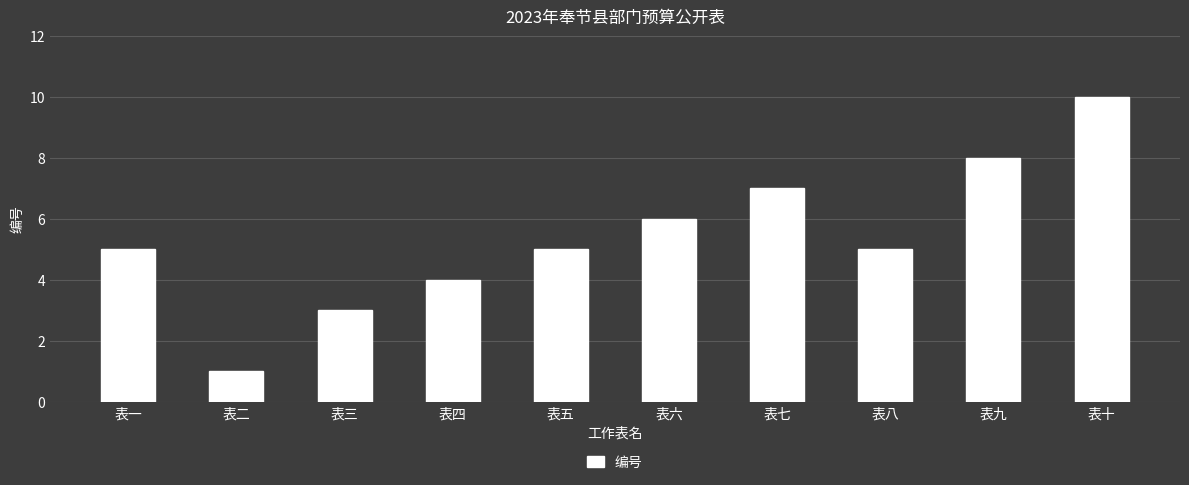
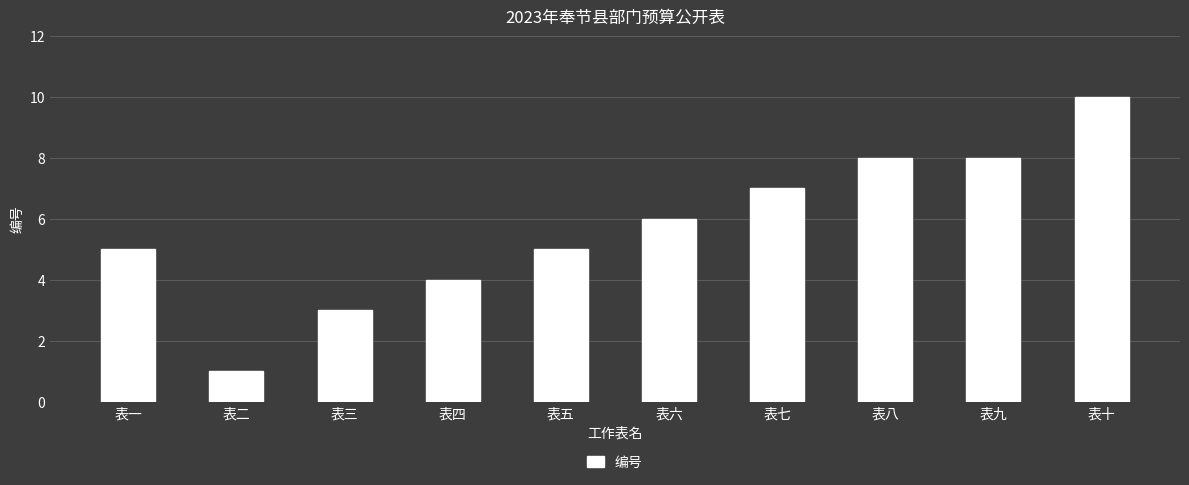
表八: 5 -> 8
